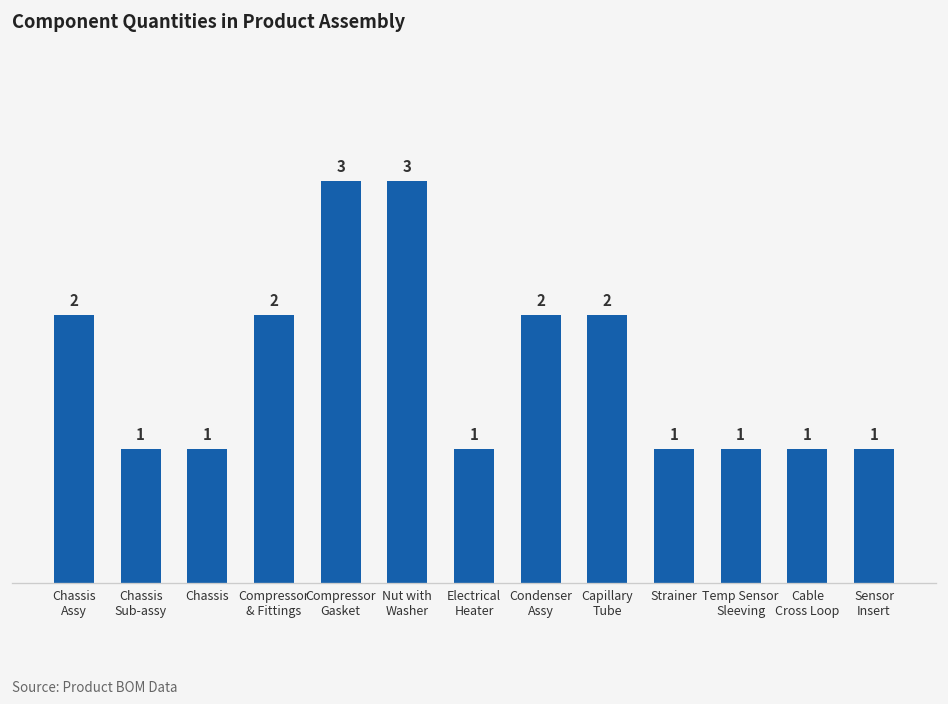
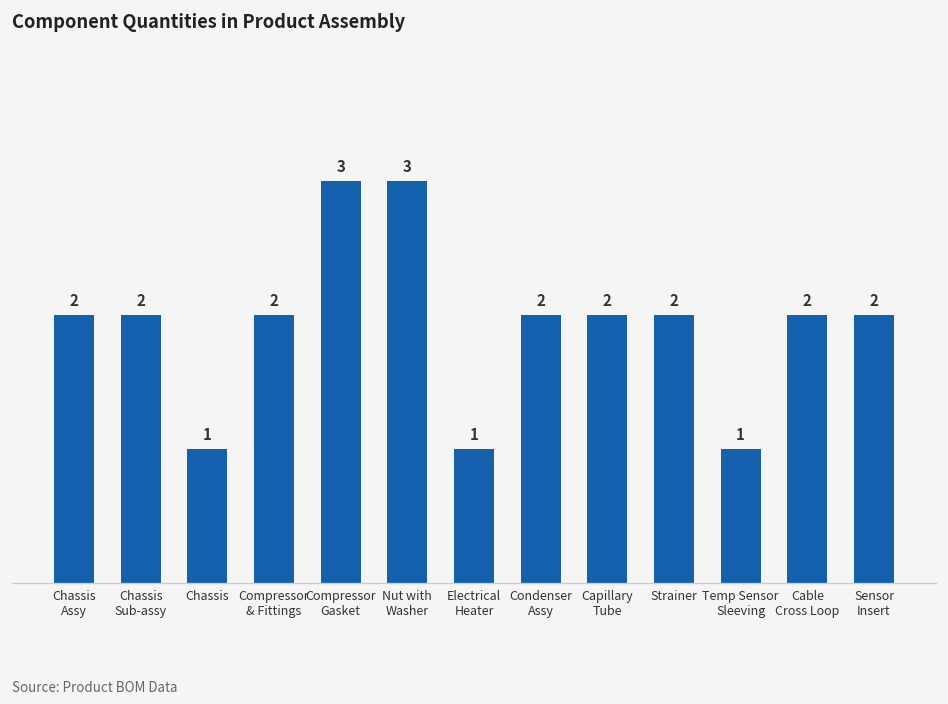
Chassis Sub-assy: 1 -> 2
Strainer: 1 -> 2
Cable Cross Loop: 1 -> 2
Sensor Insert: 1 -> 2
